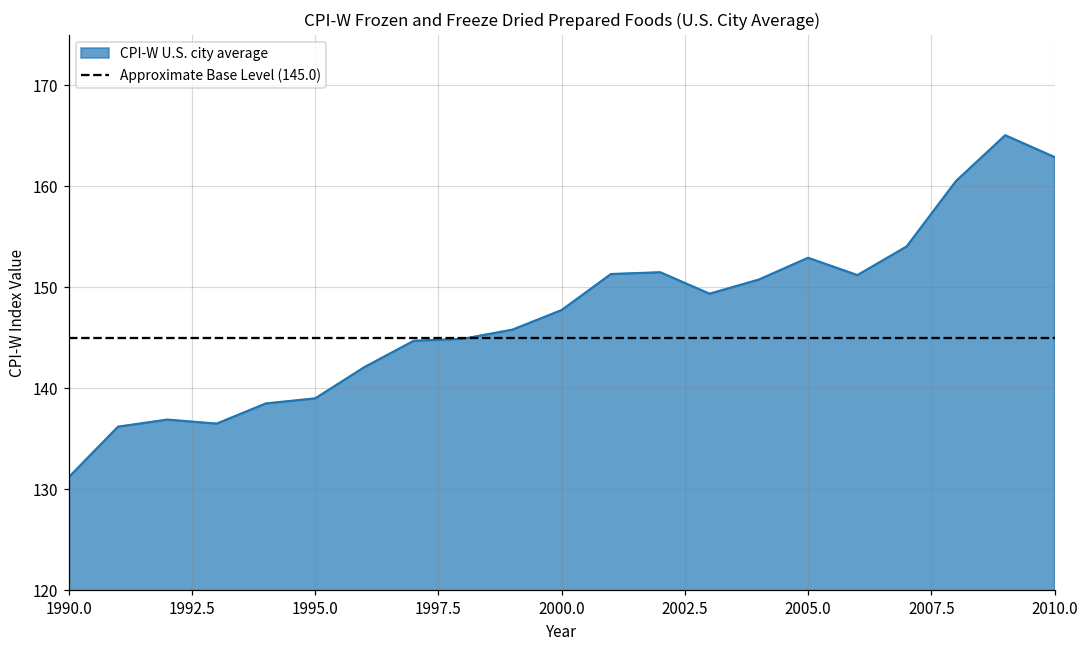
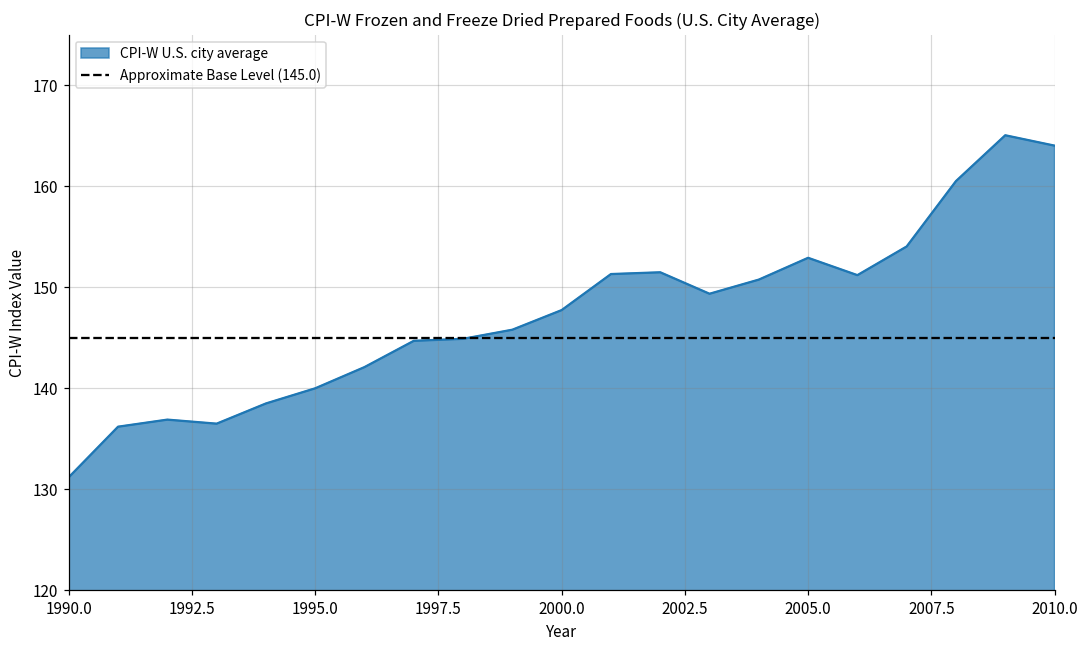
1995.0: 139 -> 140
2010.0: 163 -> 164
